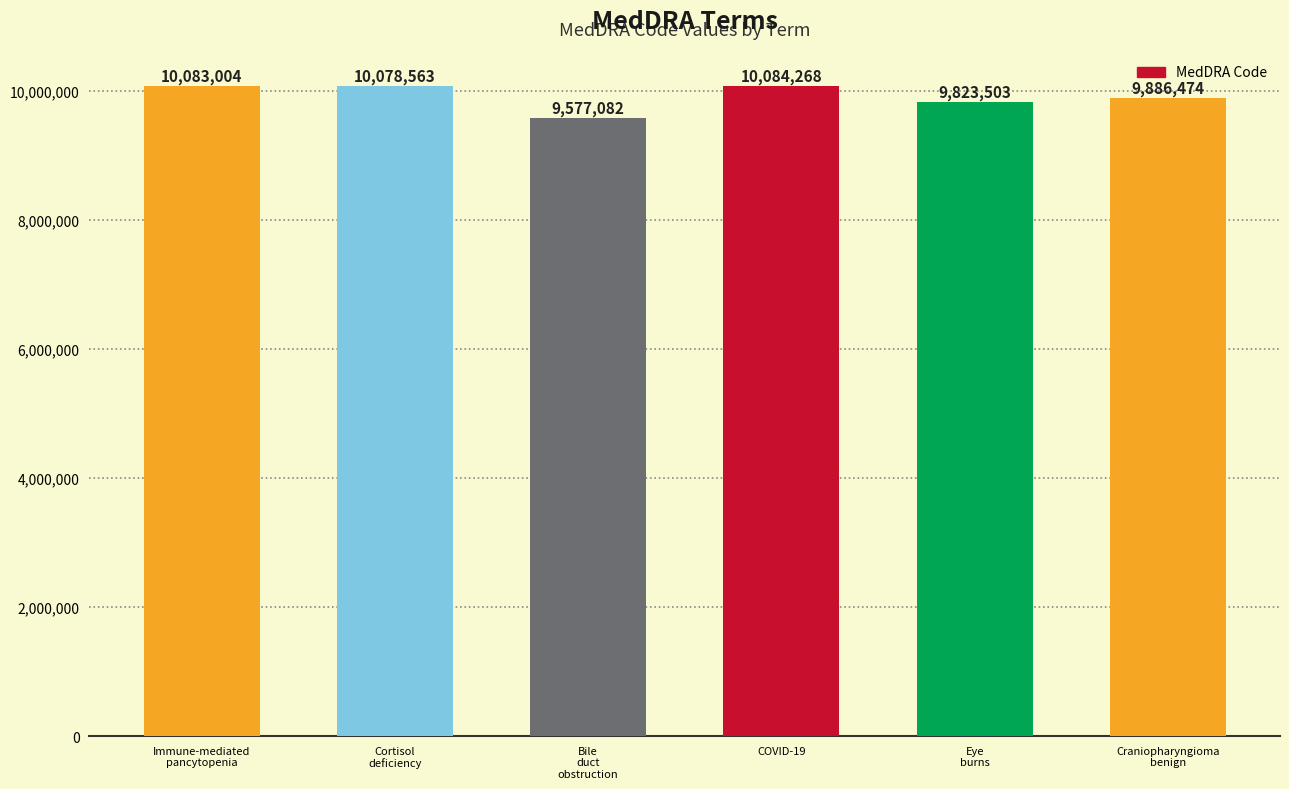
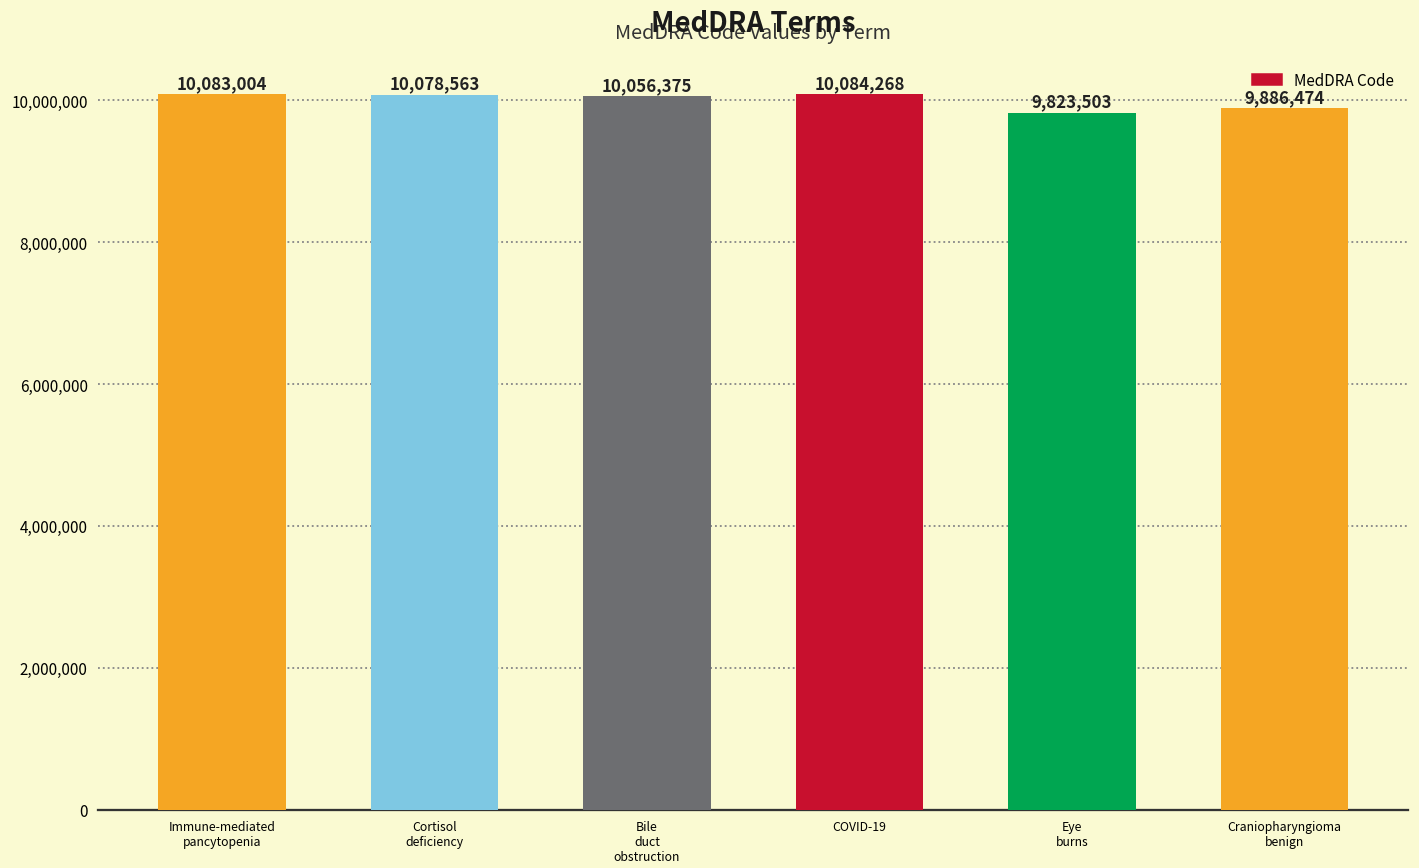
Bile duct obstruction: 9,577,082 -> 10,056,375
